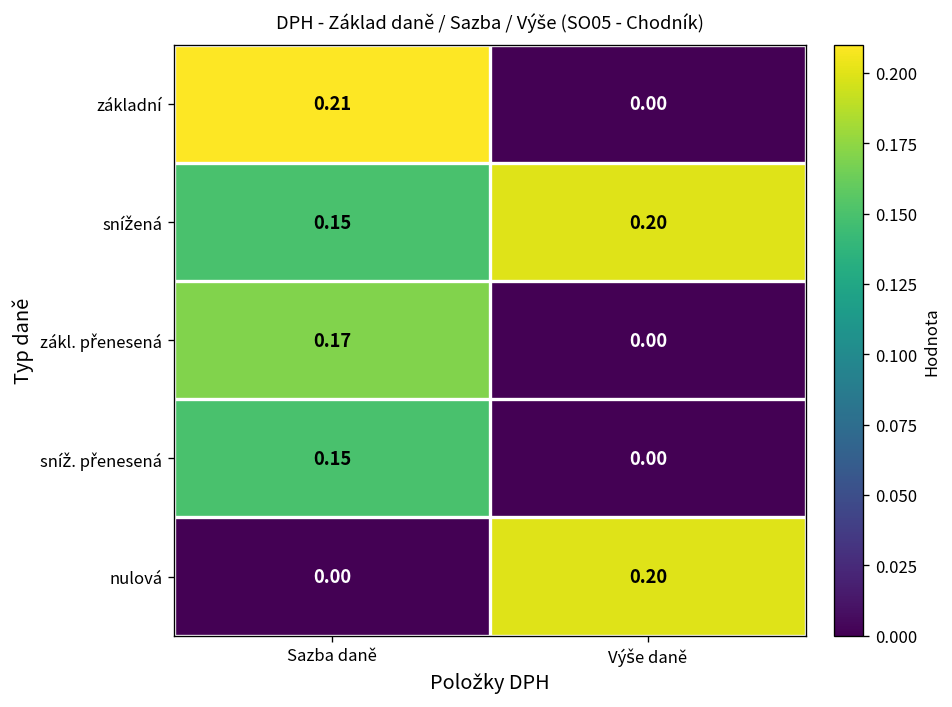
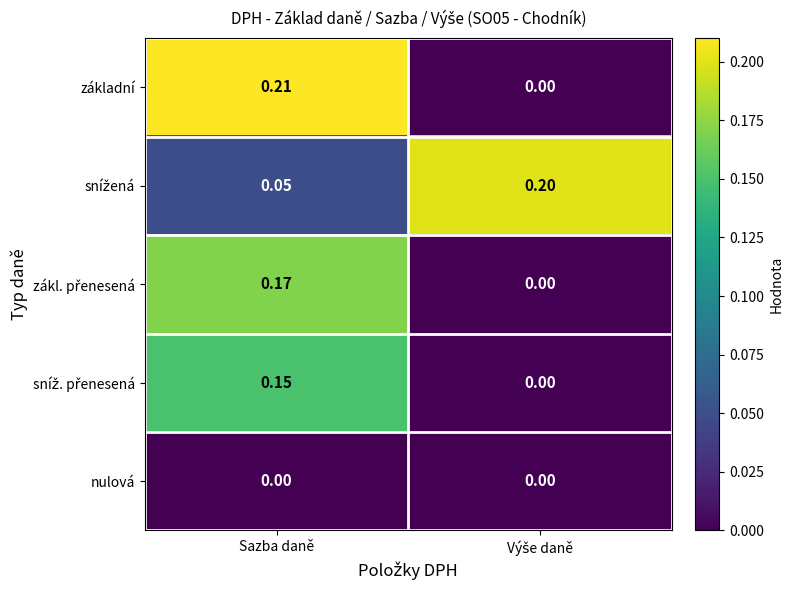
snížená, Sazba daně: 0.15 -> 0.05
nulová, Výše daně: 0.20 -> 0.00
